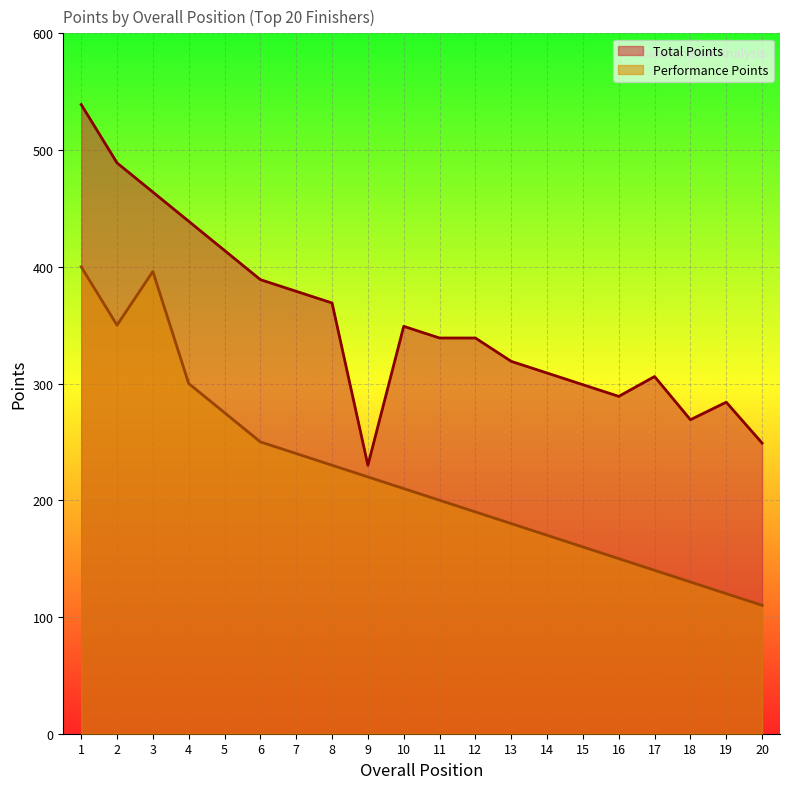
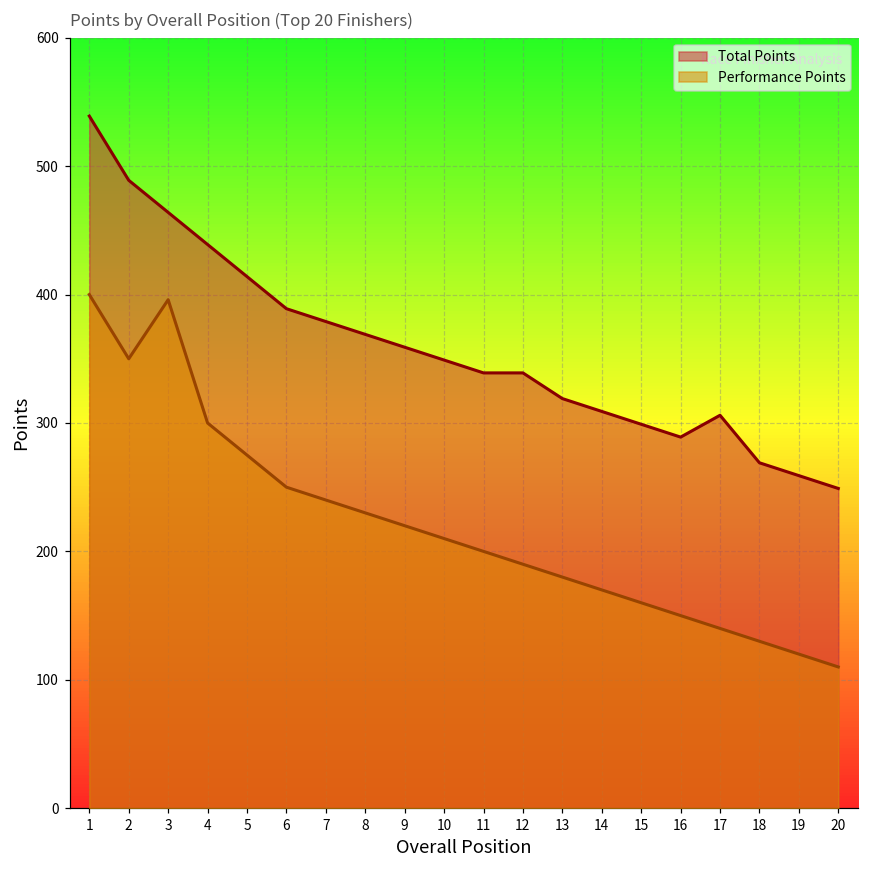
Total Points, 9: 230 -> 359
Total Points, 19: 284 -> 259
